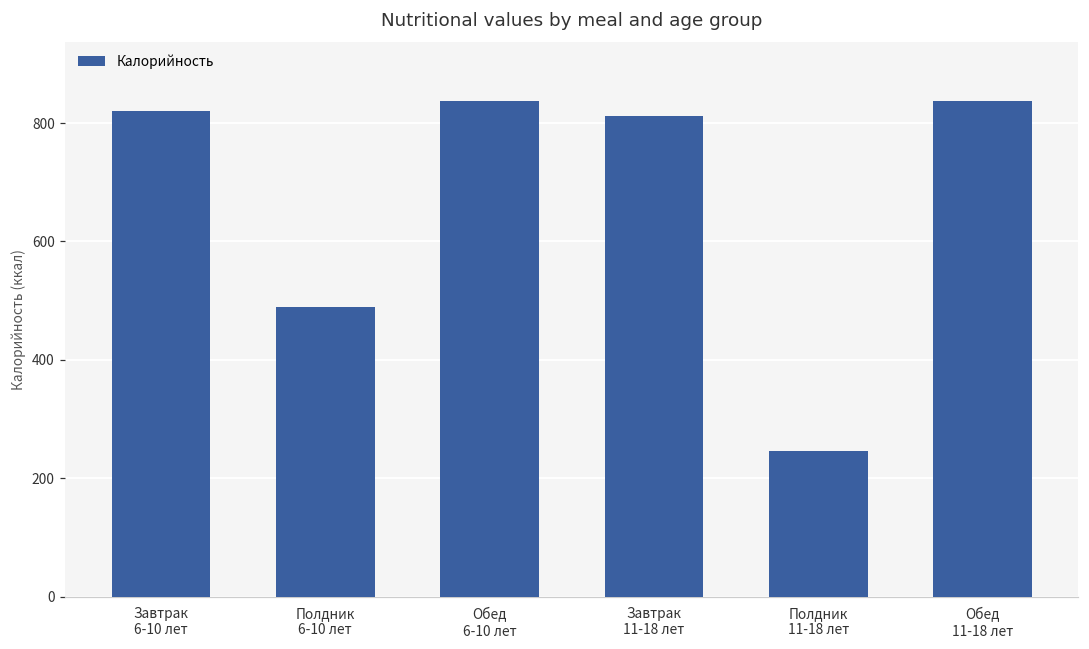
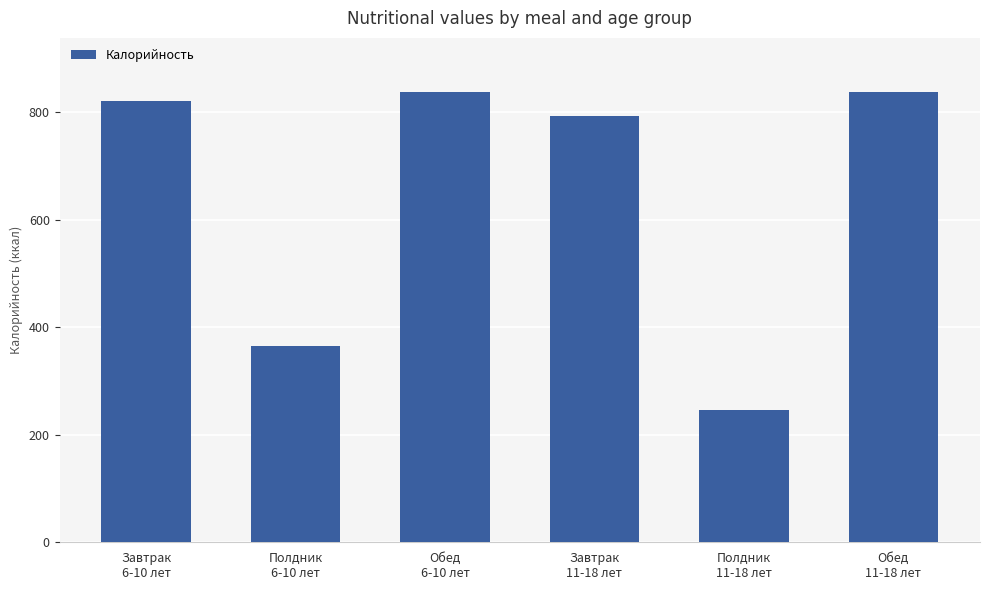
Полдник 6-10 лет: 490 -> 360
Завтрак 11-18 лет: 810 -> 790
